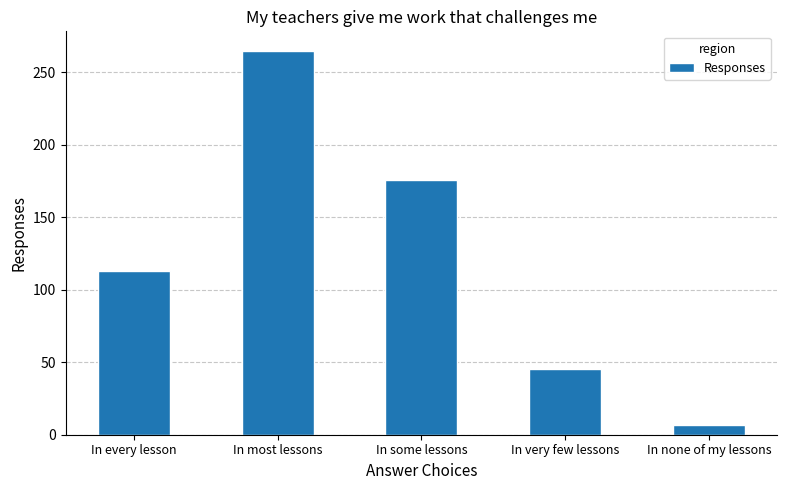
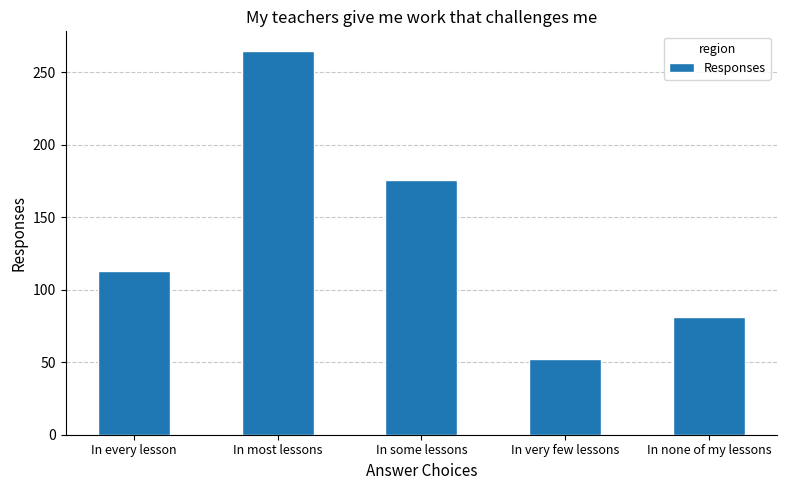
In very few lessons: 45 -> 52
In none of my lessons: 7 -> 81
